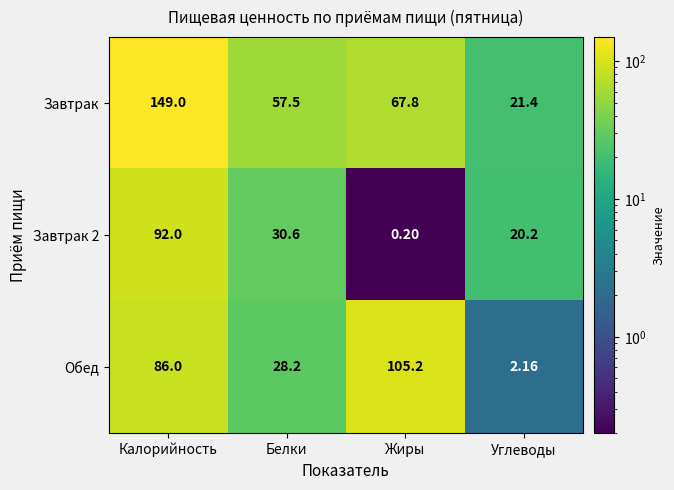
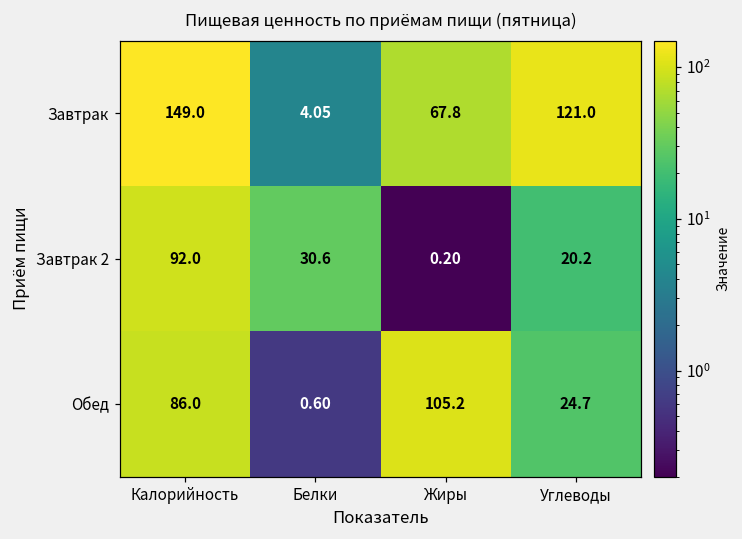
Завтрак, Белки: 57.5 -> 4.05
Завтрак, Углеводы: 21.4 -> 121.0
Обед, Белки: 28.2 -> 0.60
Обед, Углеводы: 2.16 -> 24.7
